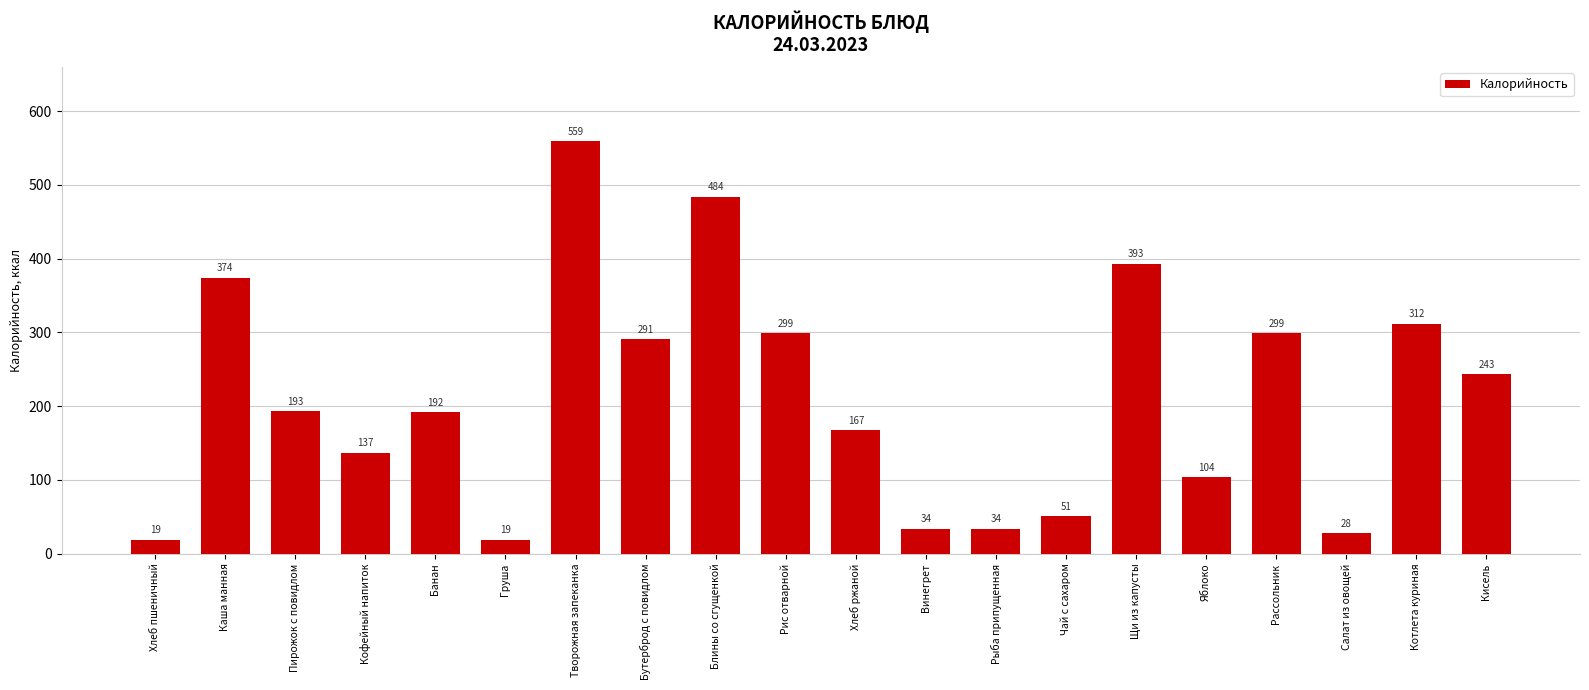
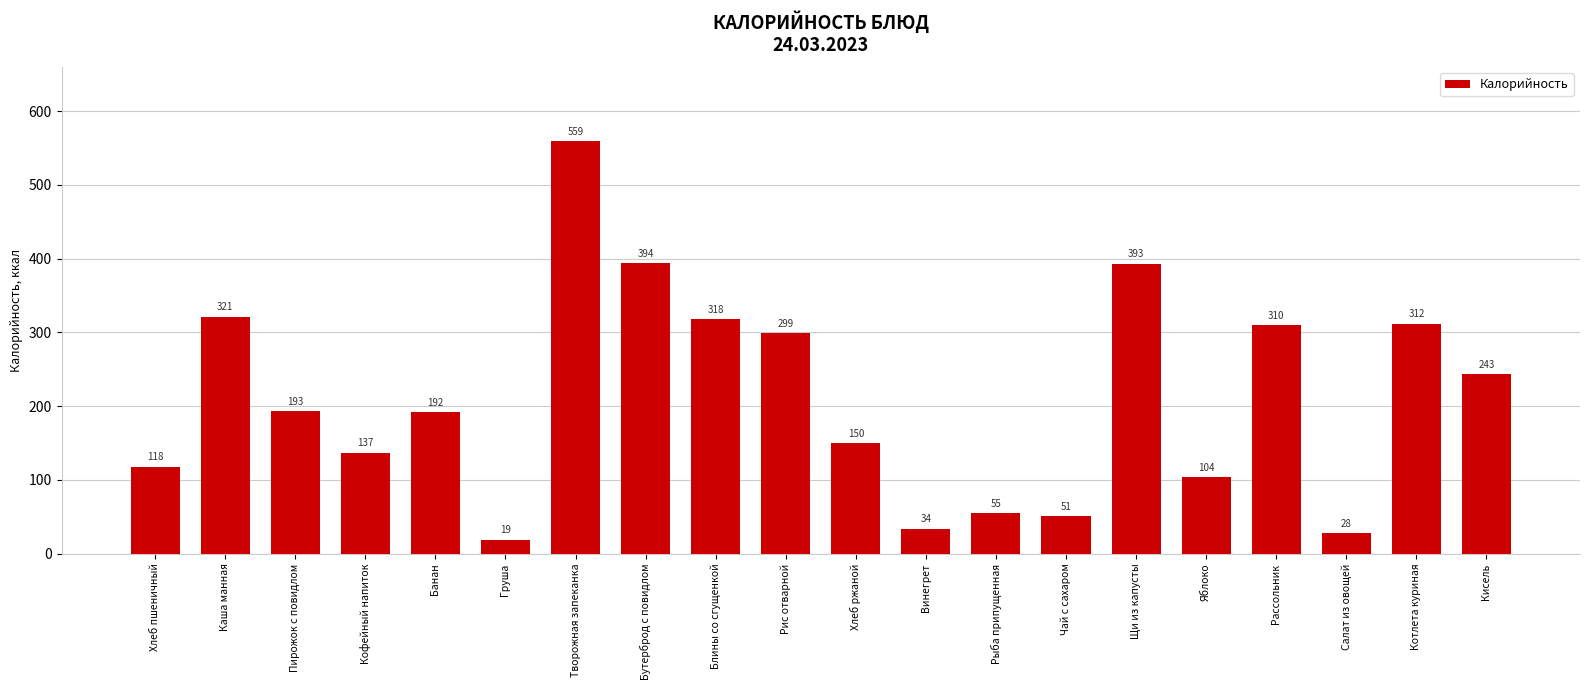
Хлеб пшеничный: 19 -> 118
Каша манная: 374 -> 321
Бутерброд с повидлом: 291 -> 394
Блины со сгущенкой: 484 -> 318
Хлеб ржаной: 167 -> 150
Рыба припущенная: 34 -> 55
Рассольник: 299 -> 310
